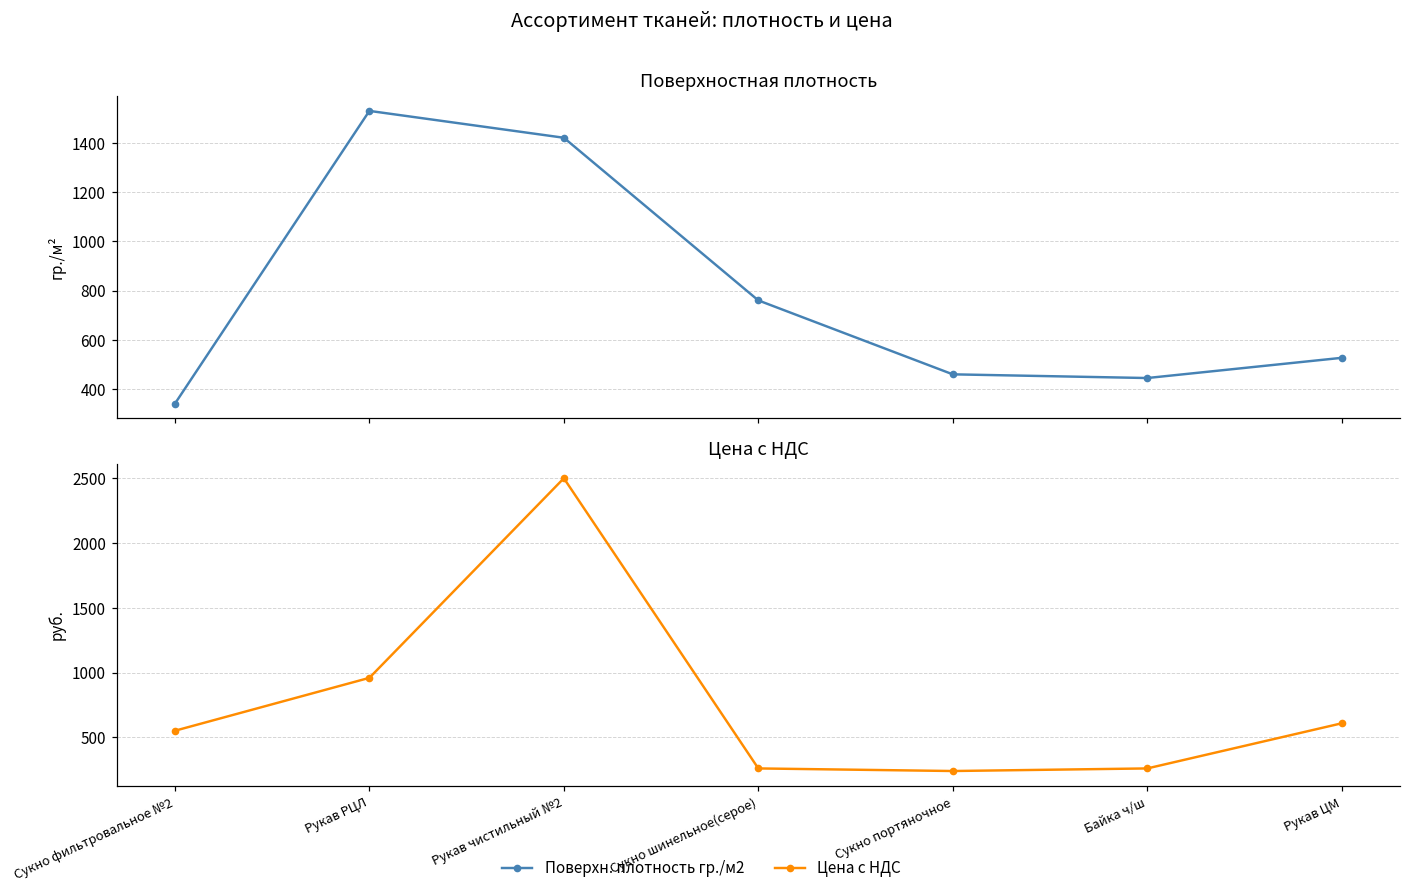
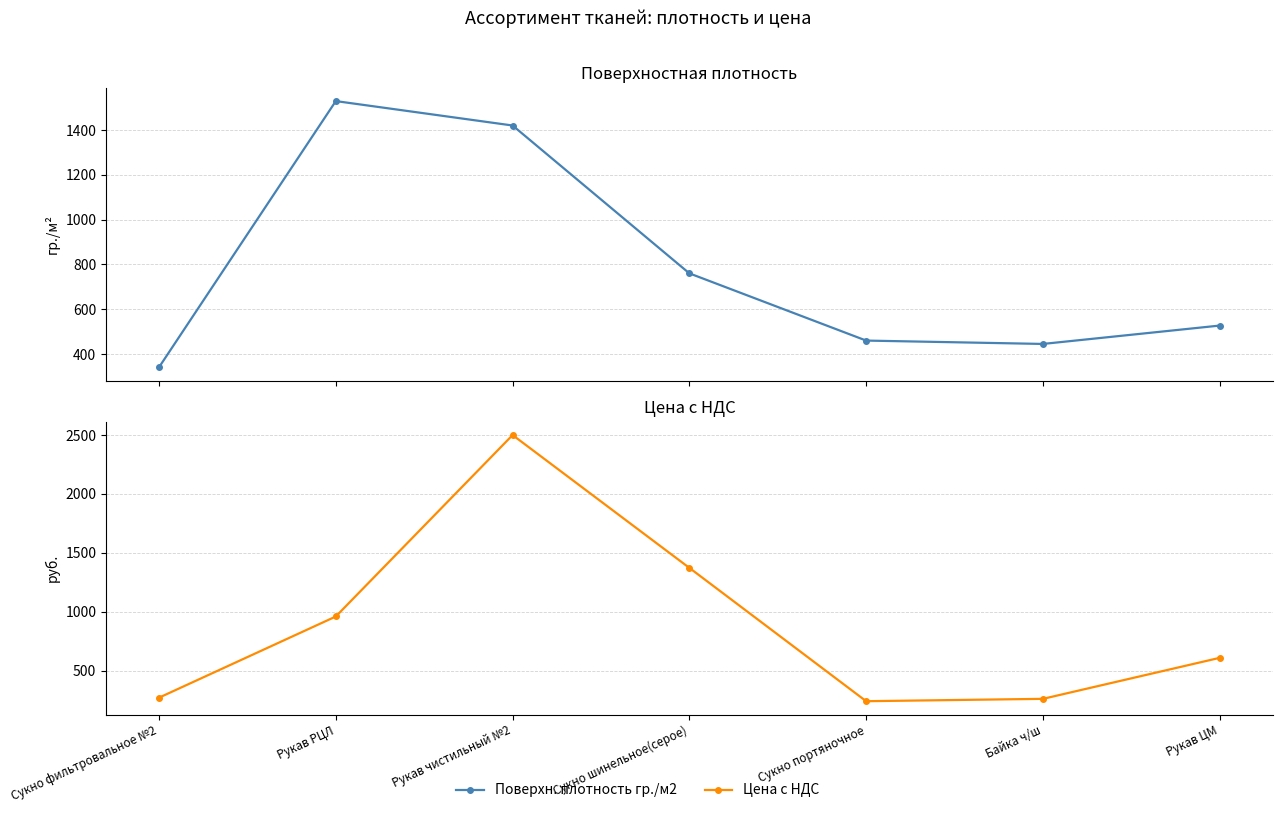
Цена с НДС, Сукно фильтровальное №2: 550 -> 270
Цена с НДС, Сукно шинельное(серое): 260 -> 1370
